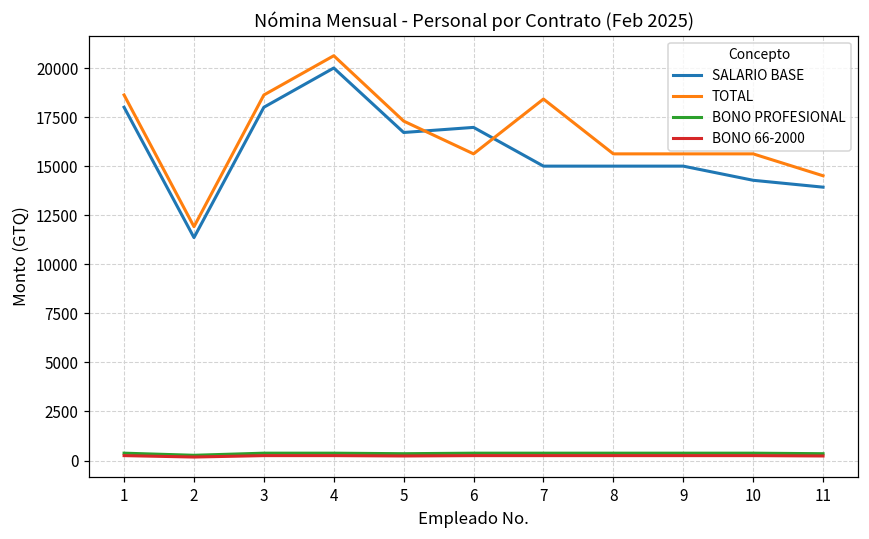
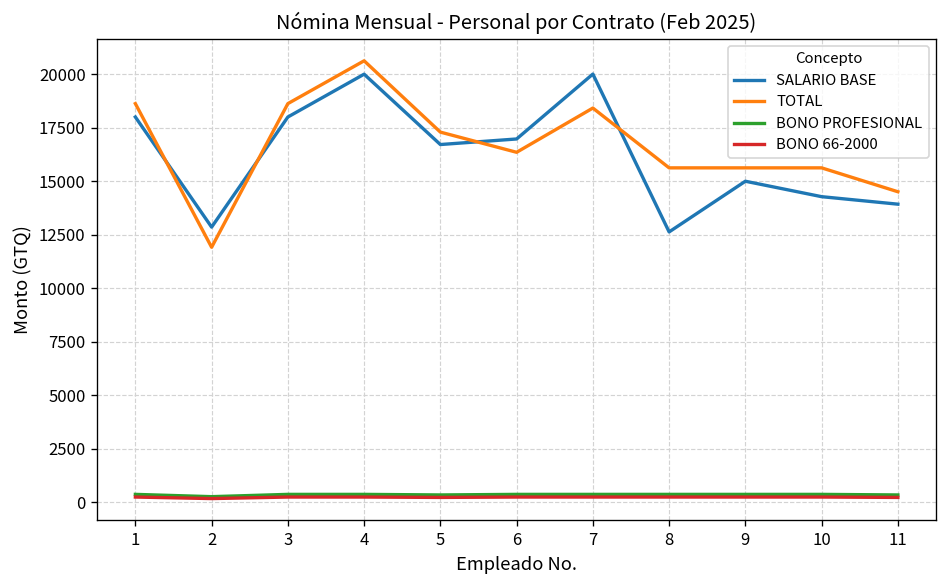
SALARIO BASE, 2: 11400 -> 12900
TOTAL, 6: 15600 -> 16400
SALARIO BASE, 7: 15000 -> 20000
SALARIO BASE, 8: 15000 -> 12600
